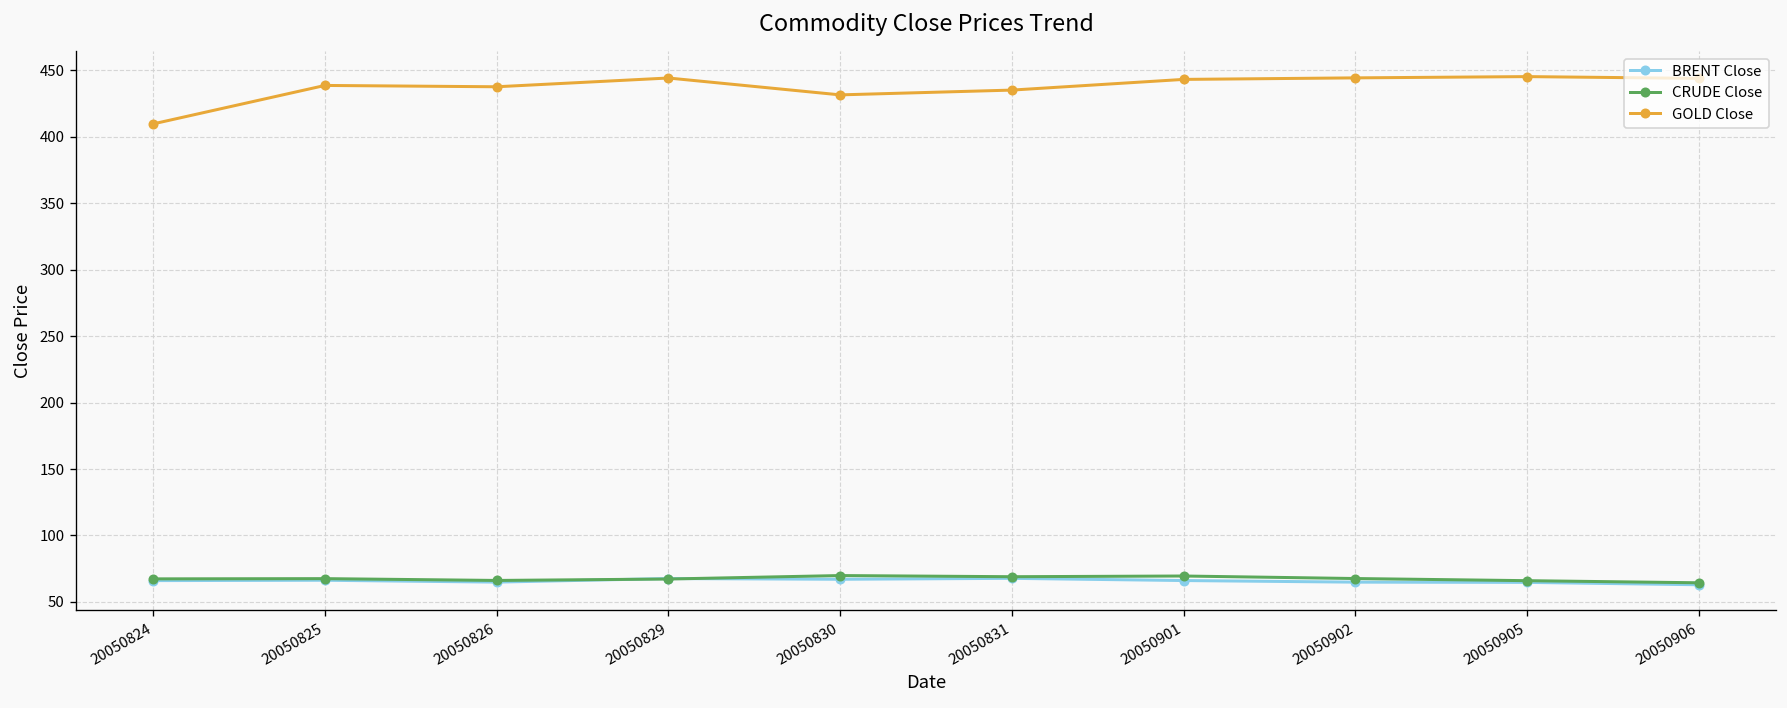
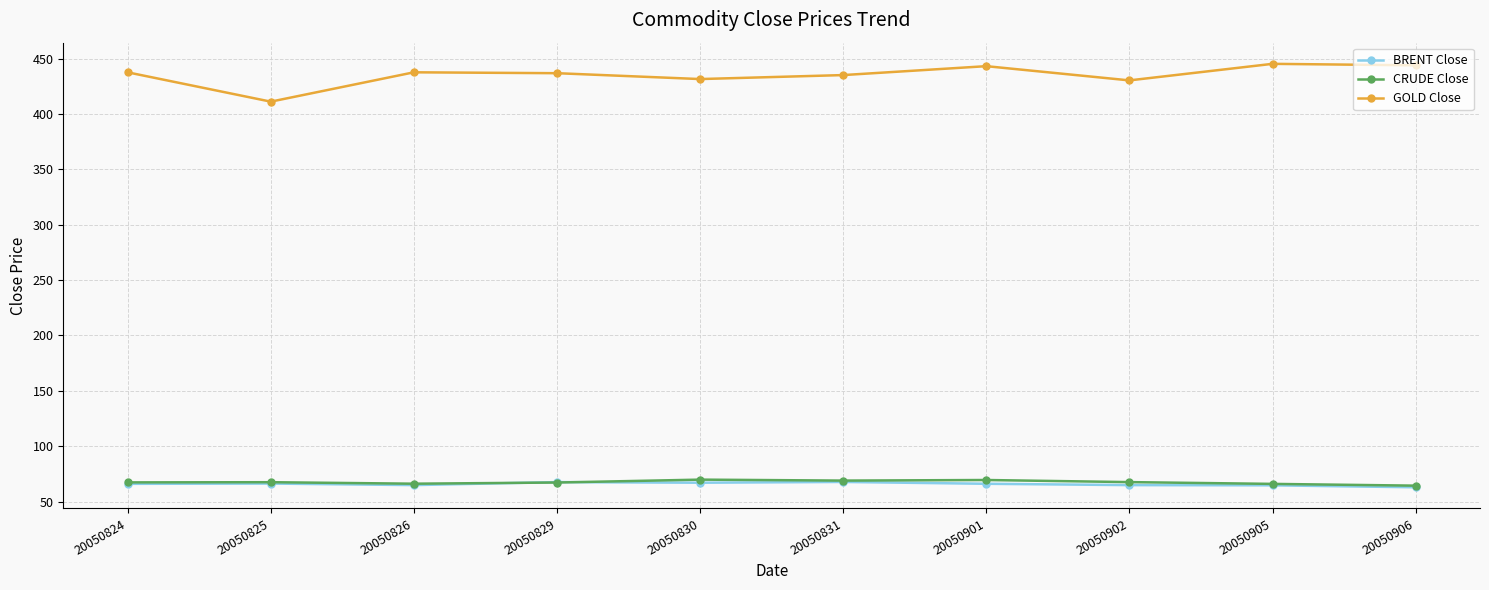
GOLD Close, 20050824: 410 -> 438
GOLD Close, 20050825: 439 -> 411
GOLD Close, 20050829: 444 -> 437
GOLD Close, 20050902: 444 -> 430
